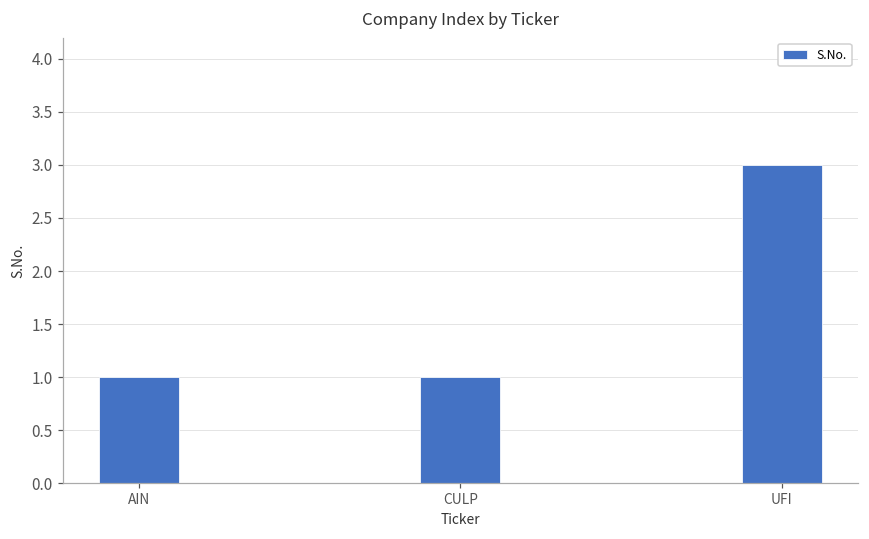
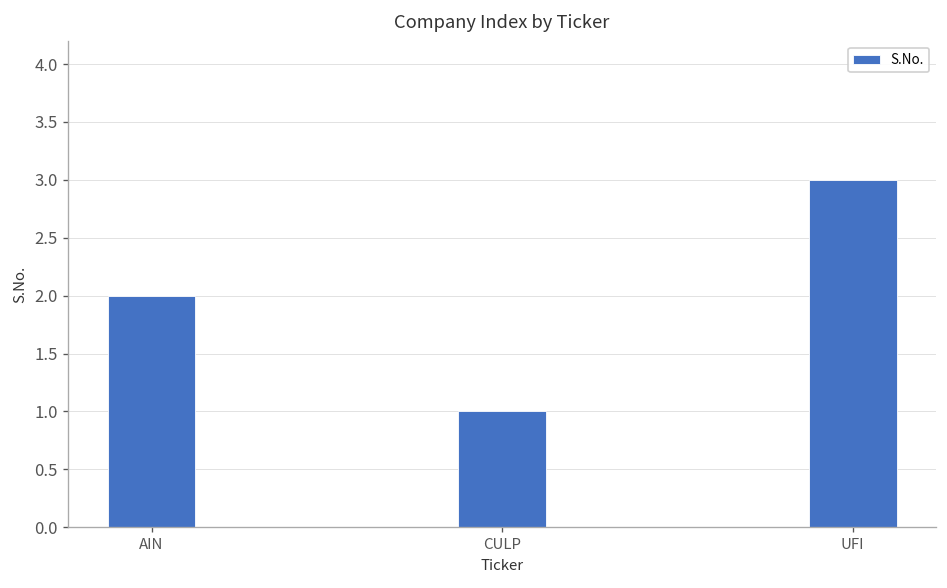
AIN: 1 -> 2
